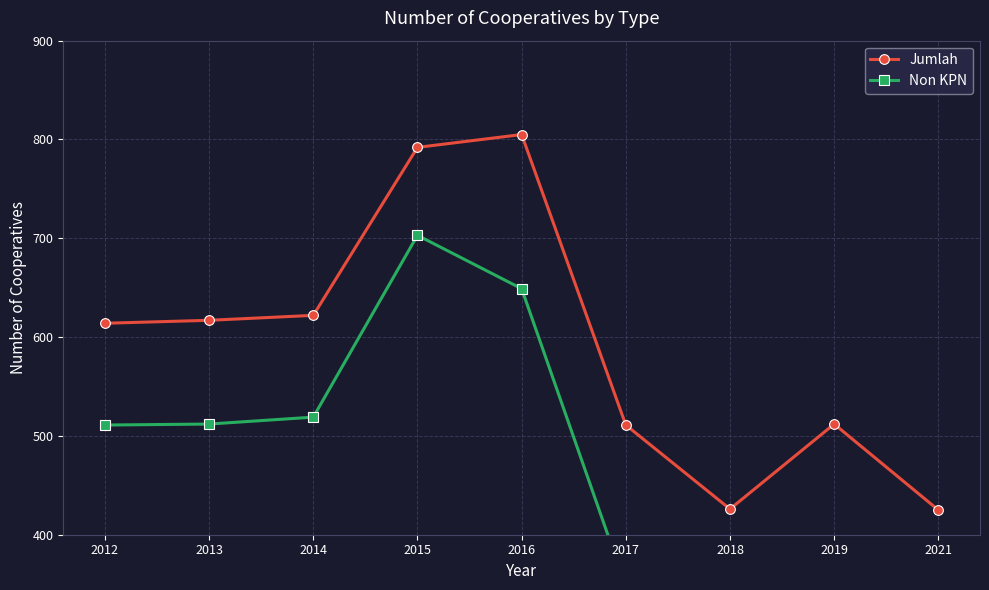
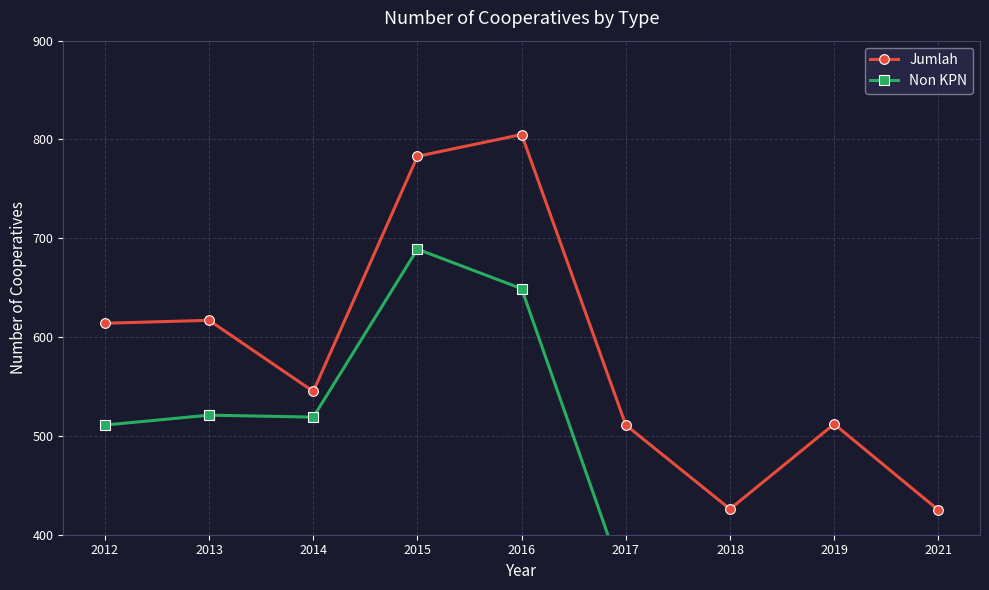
Non KPN, 2013: 510 -> 520
Jumlah, 2014: 620 -> 550
Jumlah, 2015: 790 -> 780
Non KPN, 2015: 700 -> 690
